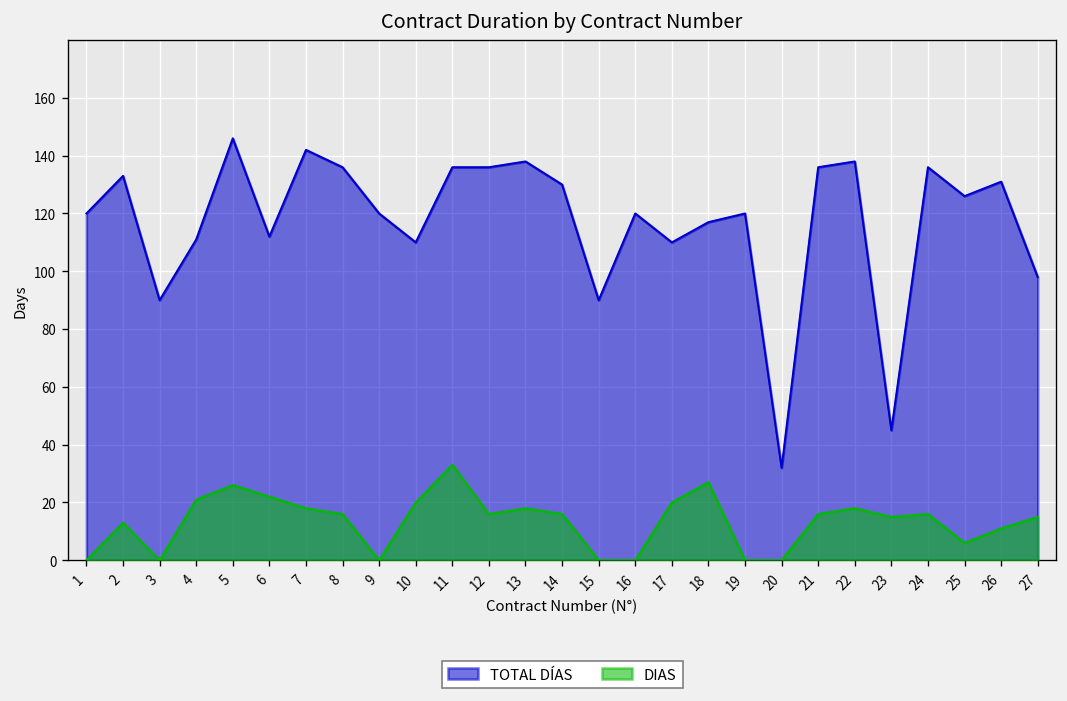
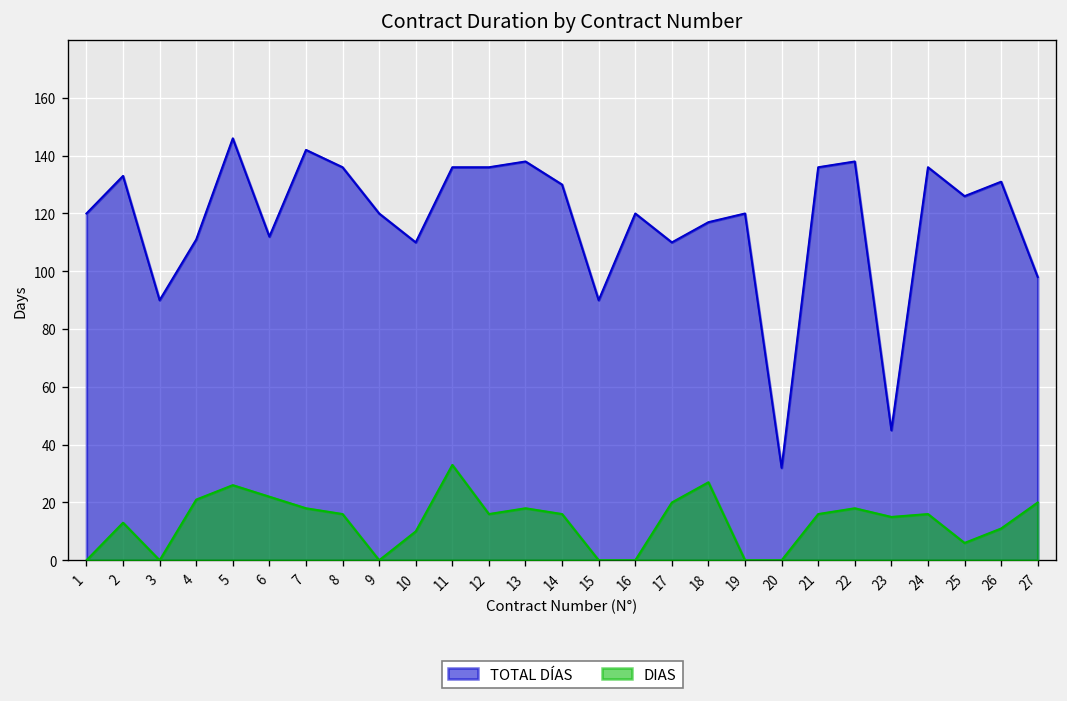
DIAS, 10: 20 -> 10
DIAS, 27: 15 -> 20
